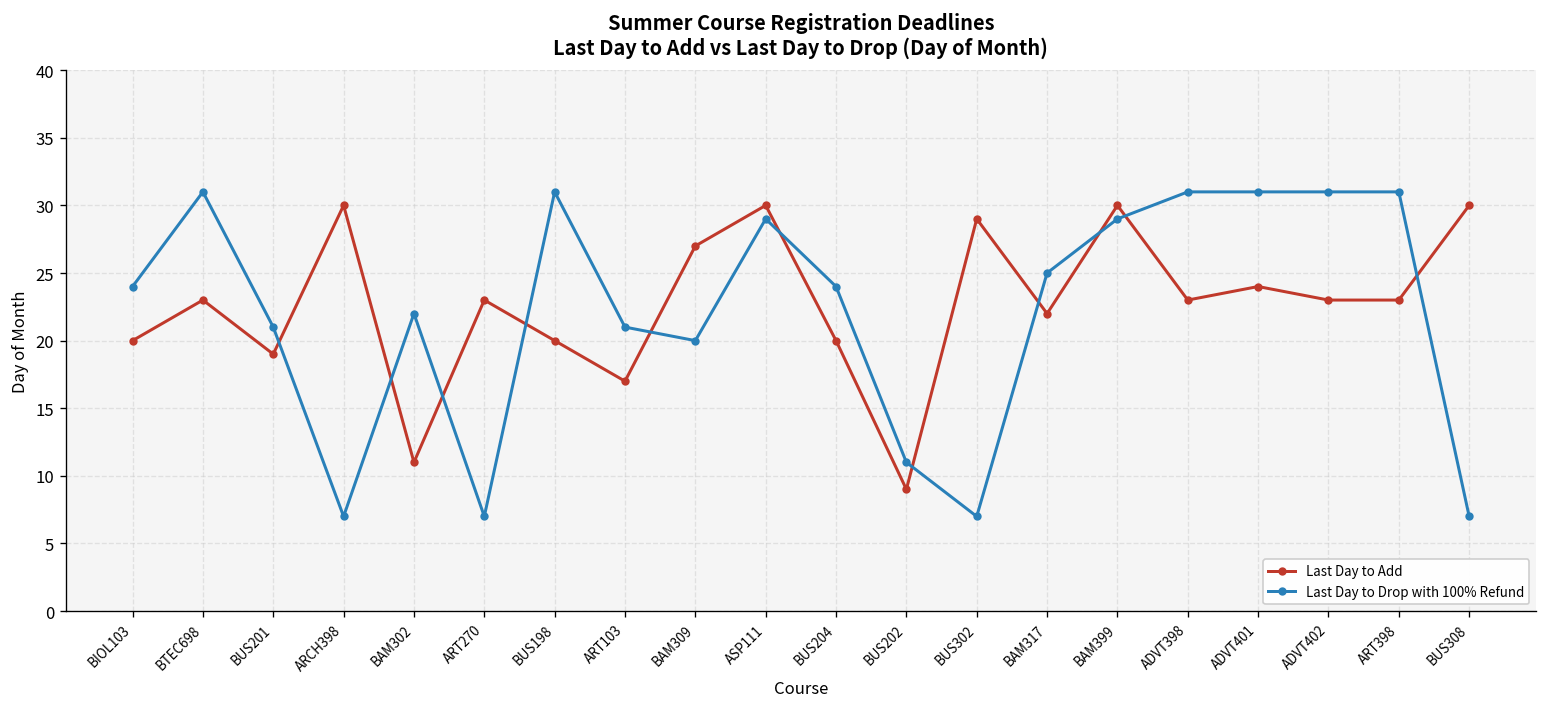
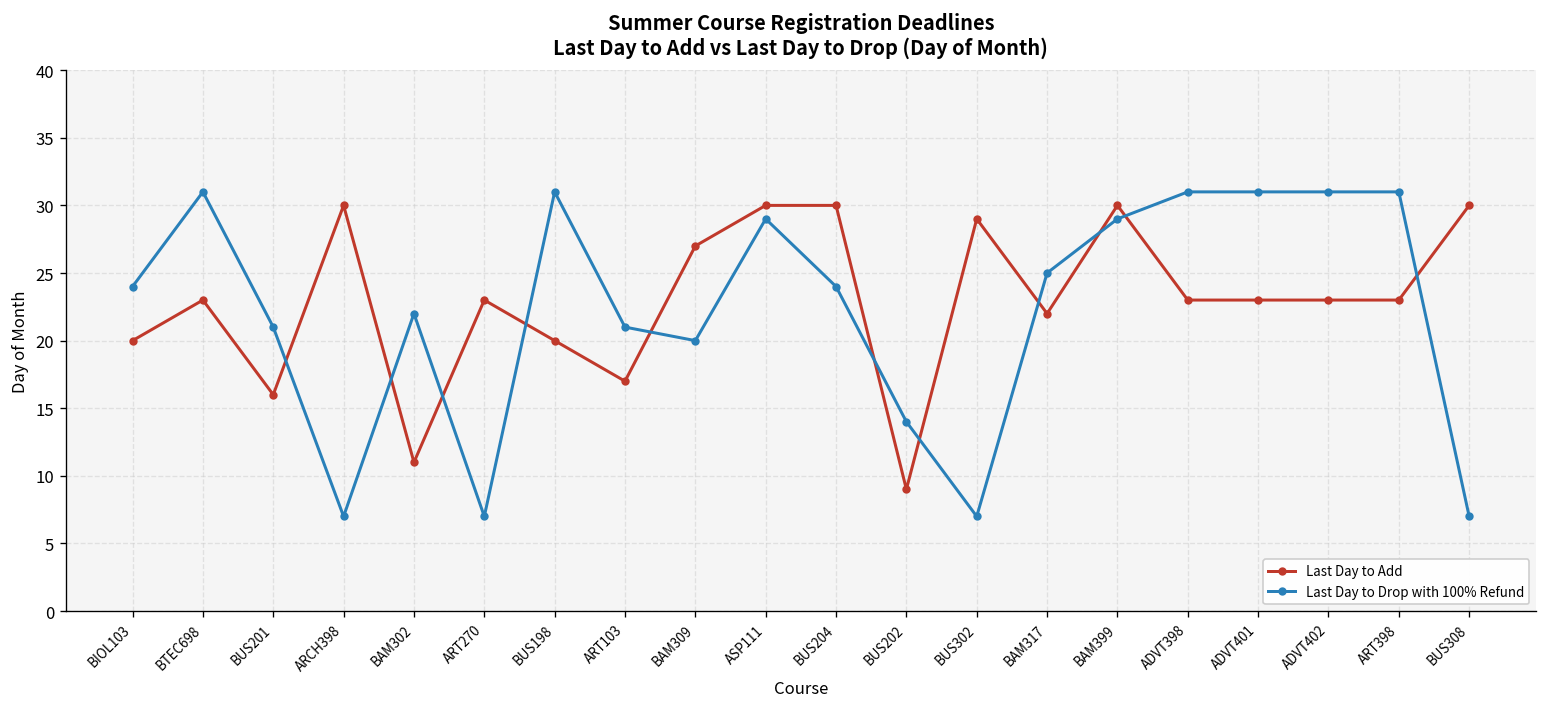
Last Day to Add, BUS201: 19 -> 16
Last Day to Add, BUS204: 20 -> 30
Last Day to Drop with 100% Refund, BUS202: 11 -> 14
Last Day to Add, ADVT401: 24 -> 23
